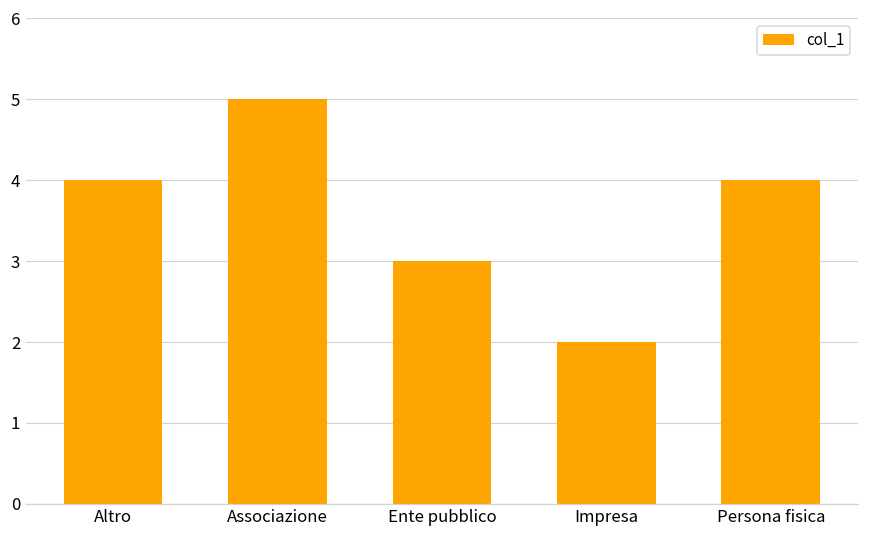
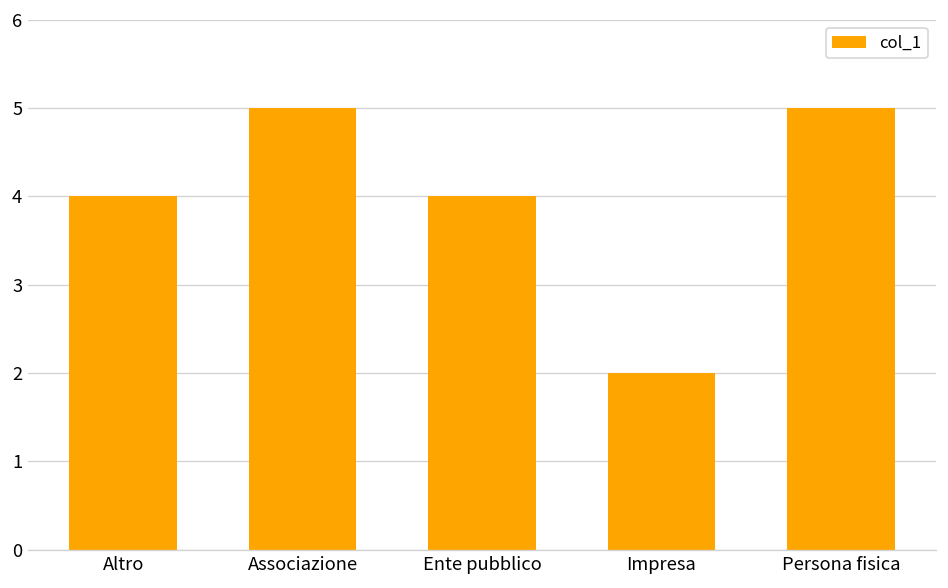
Ente pubblico: 3 -> 4
Persona fisica: 4 -> 5
